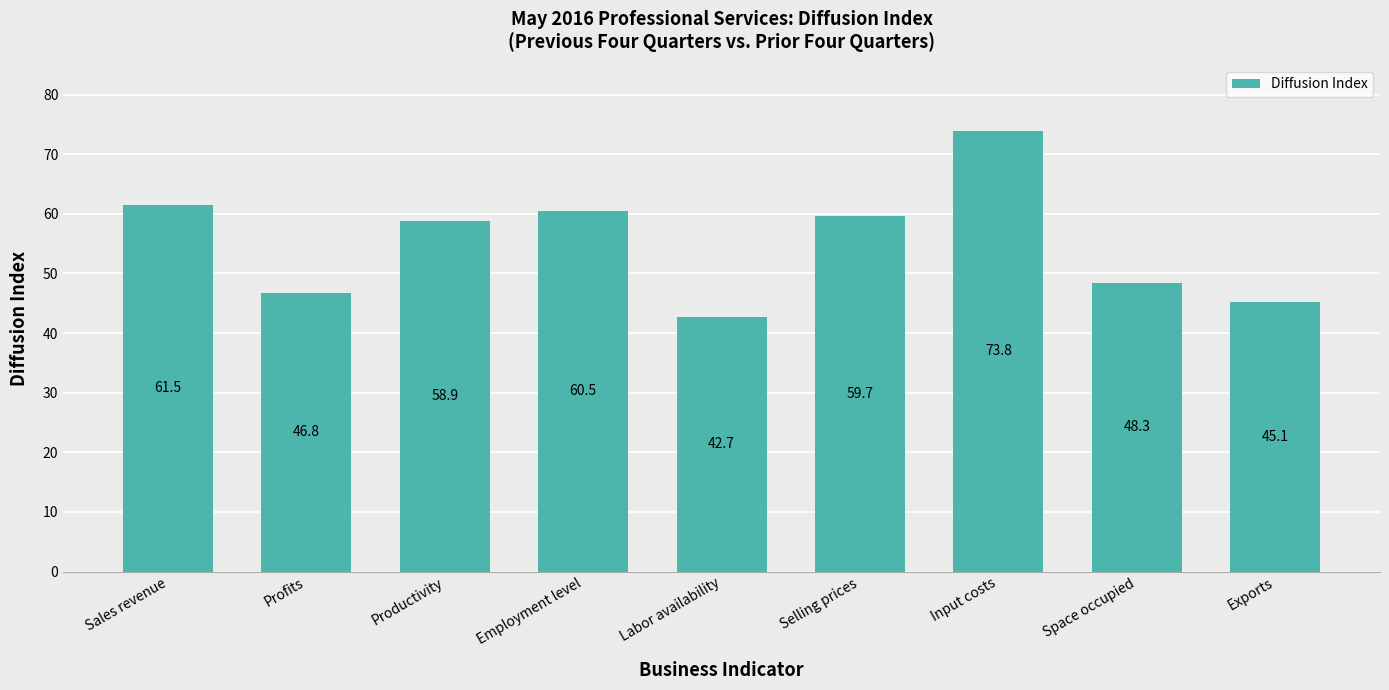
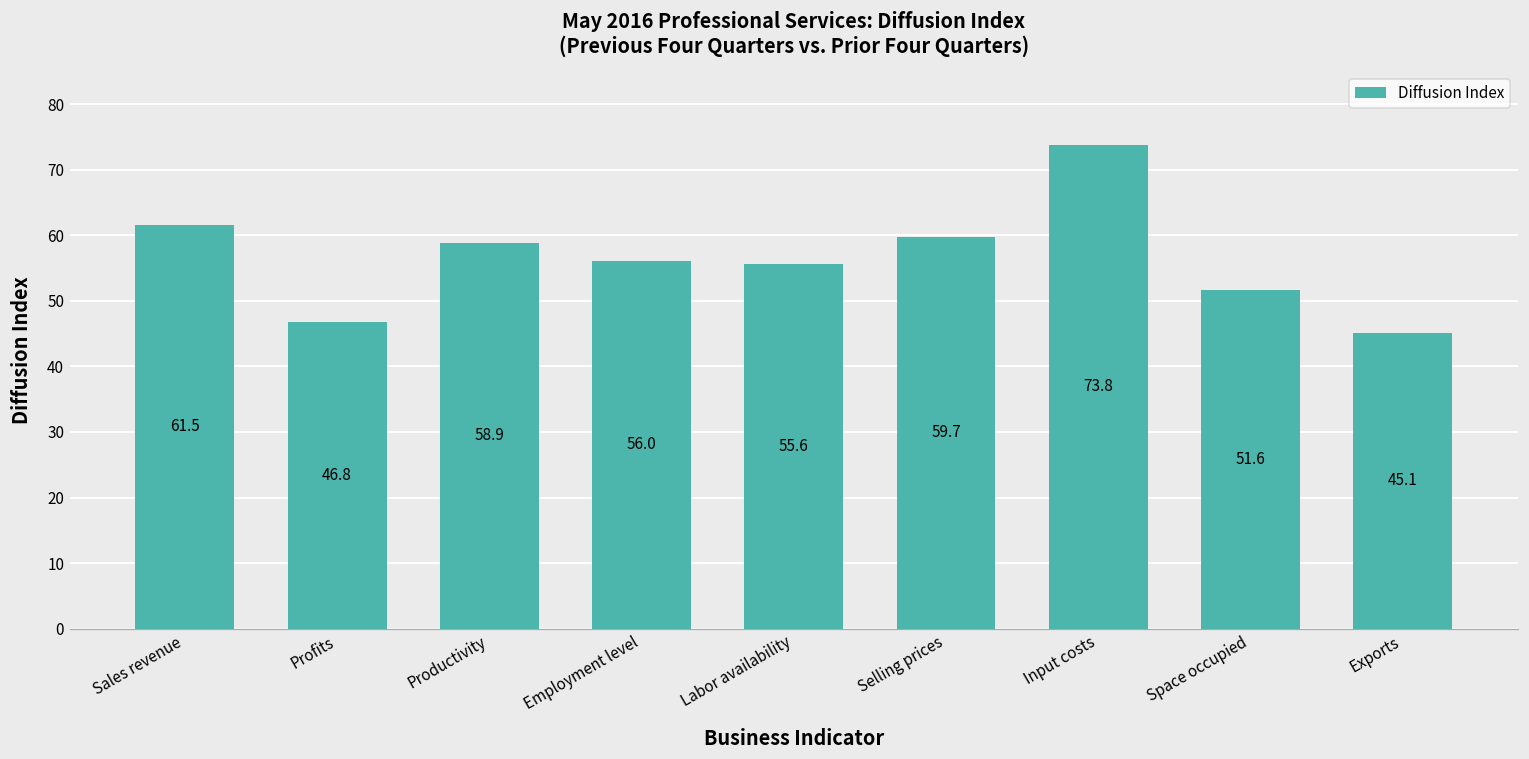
Employment level: 60.5 -> 56.0
Labor availability: 42.7 -> 55.6
Space occupied: 48.3 -> 51.6
